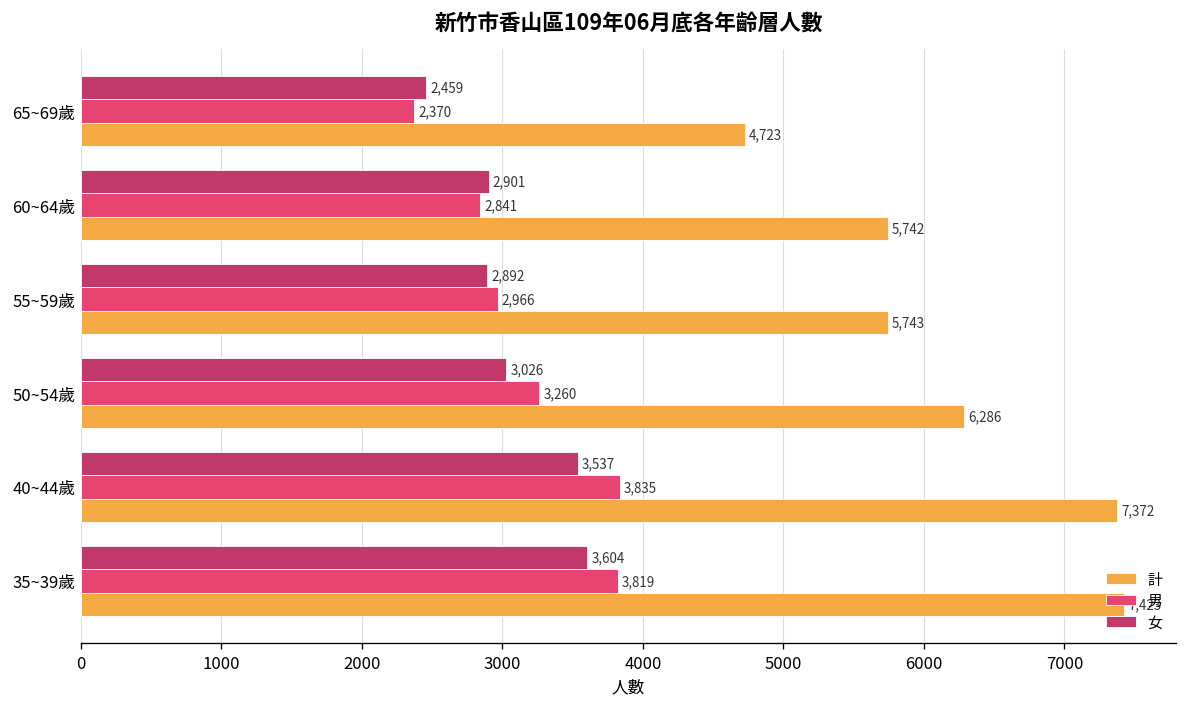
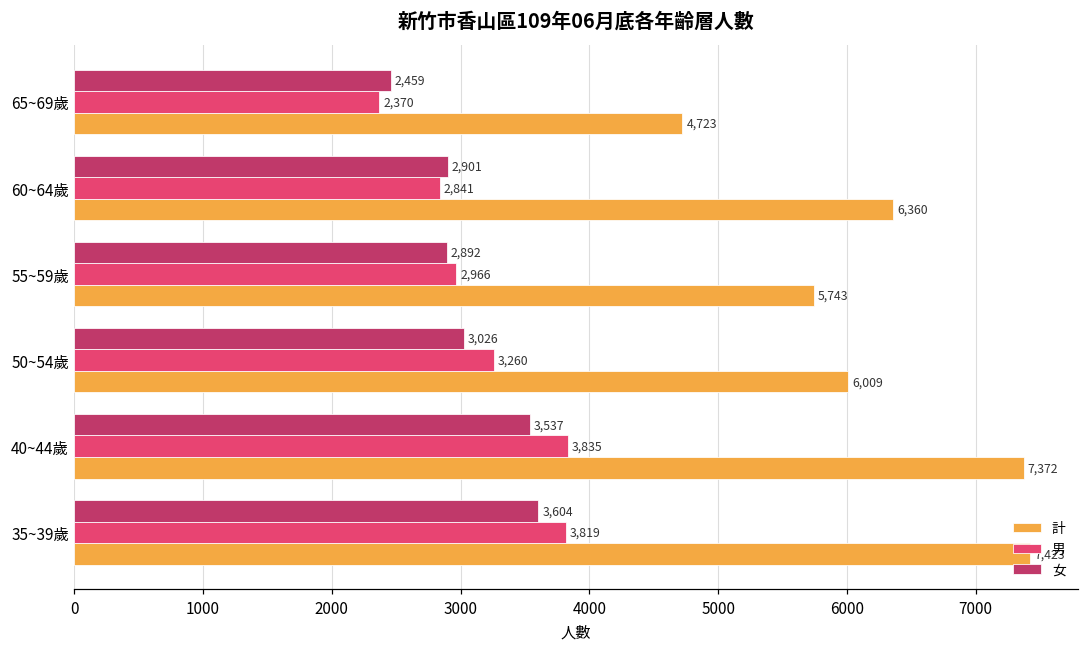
計, 60~64歲: 5,742 -> 6,360
計, 50~54歲: 6,286 -> 6,009
